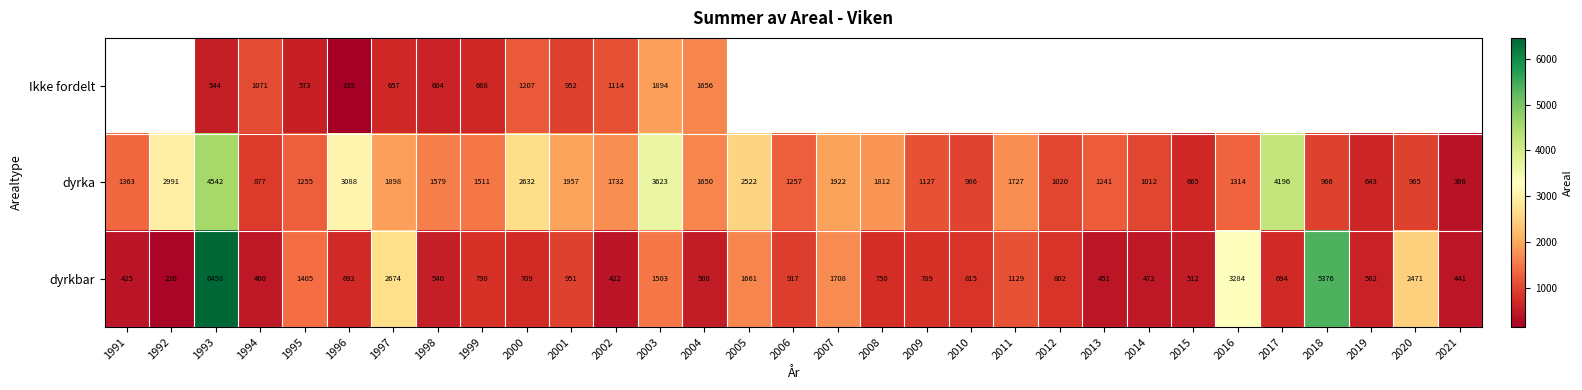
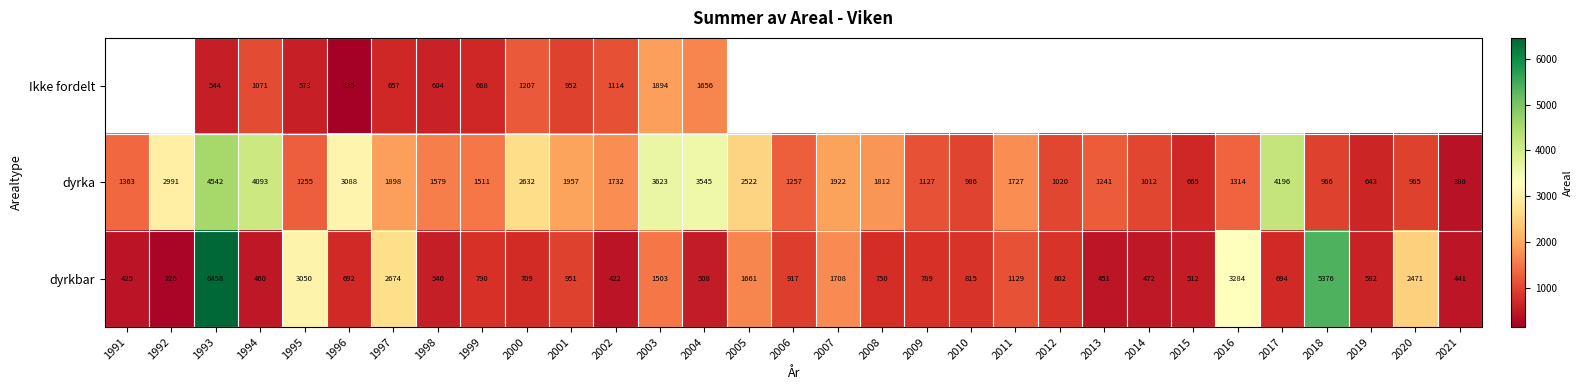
dyrka, 1994: 877 -> 4093
dyrka, 2004: 1650 -> 3545
dyrkbar, 1995: 1405 -> 3050
